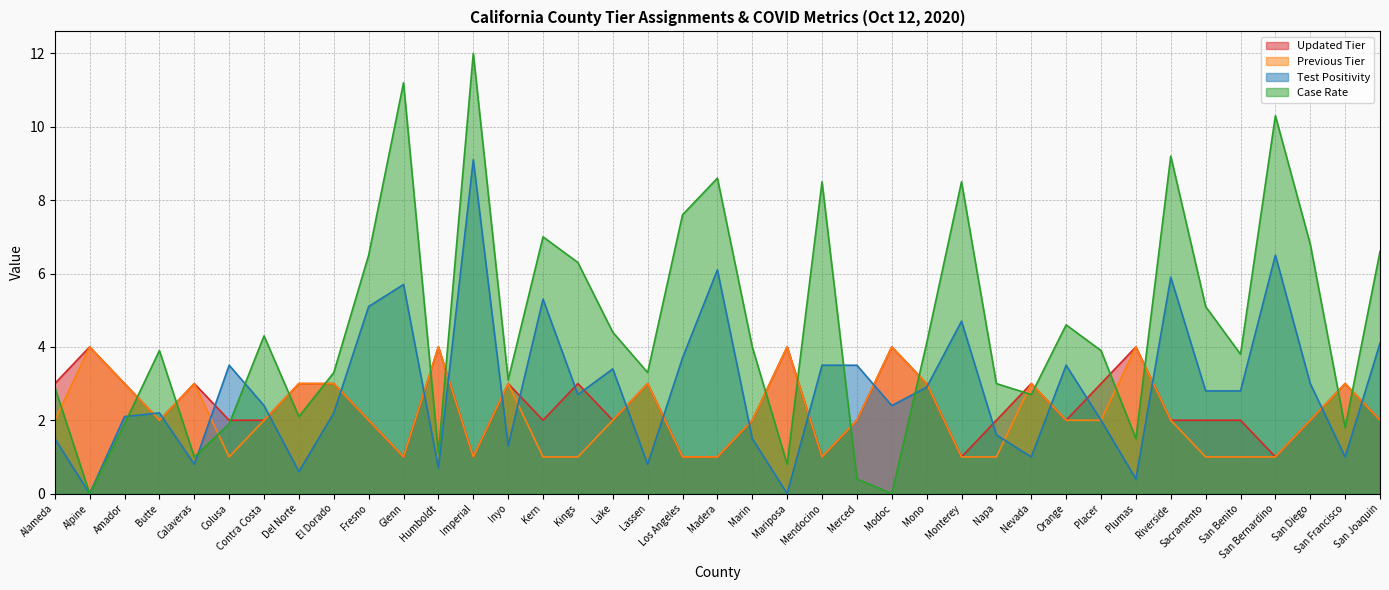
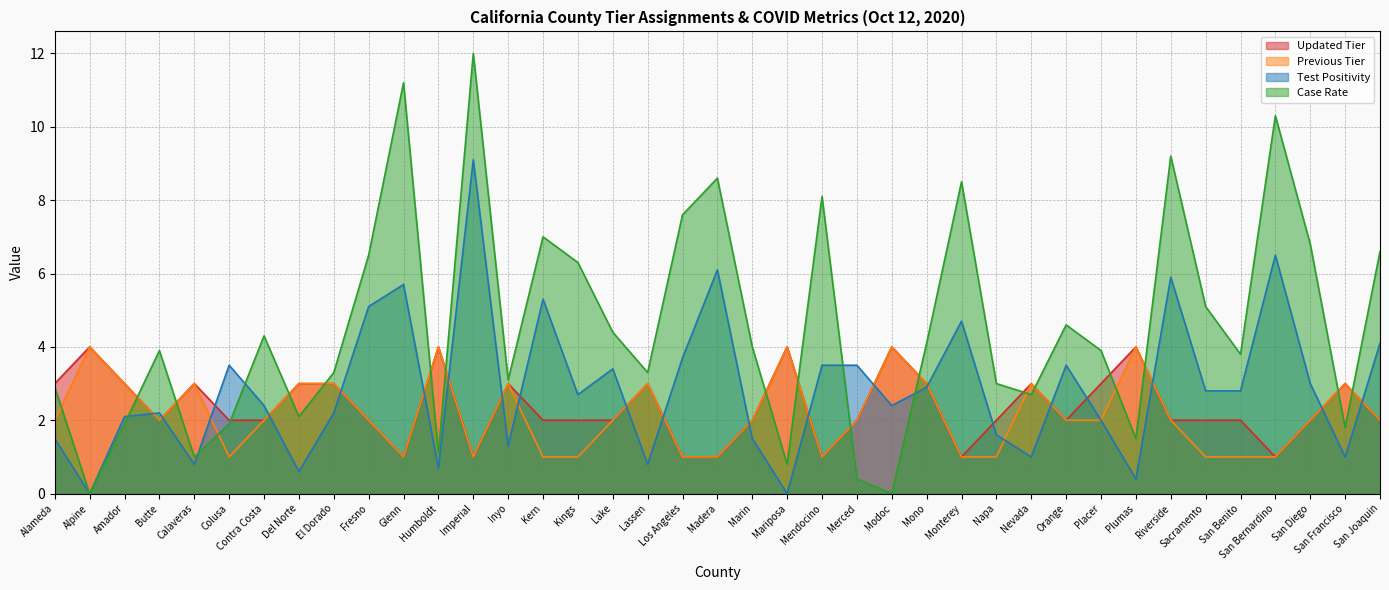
Updated Tier, Kings: 3 -> 2
Case Rate, Mendocino: 8.5 -> 8.1
